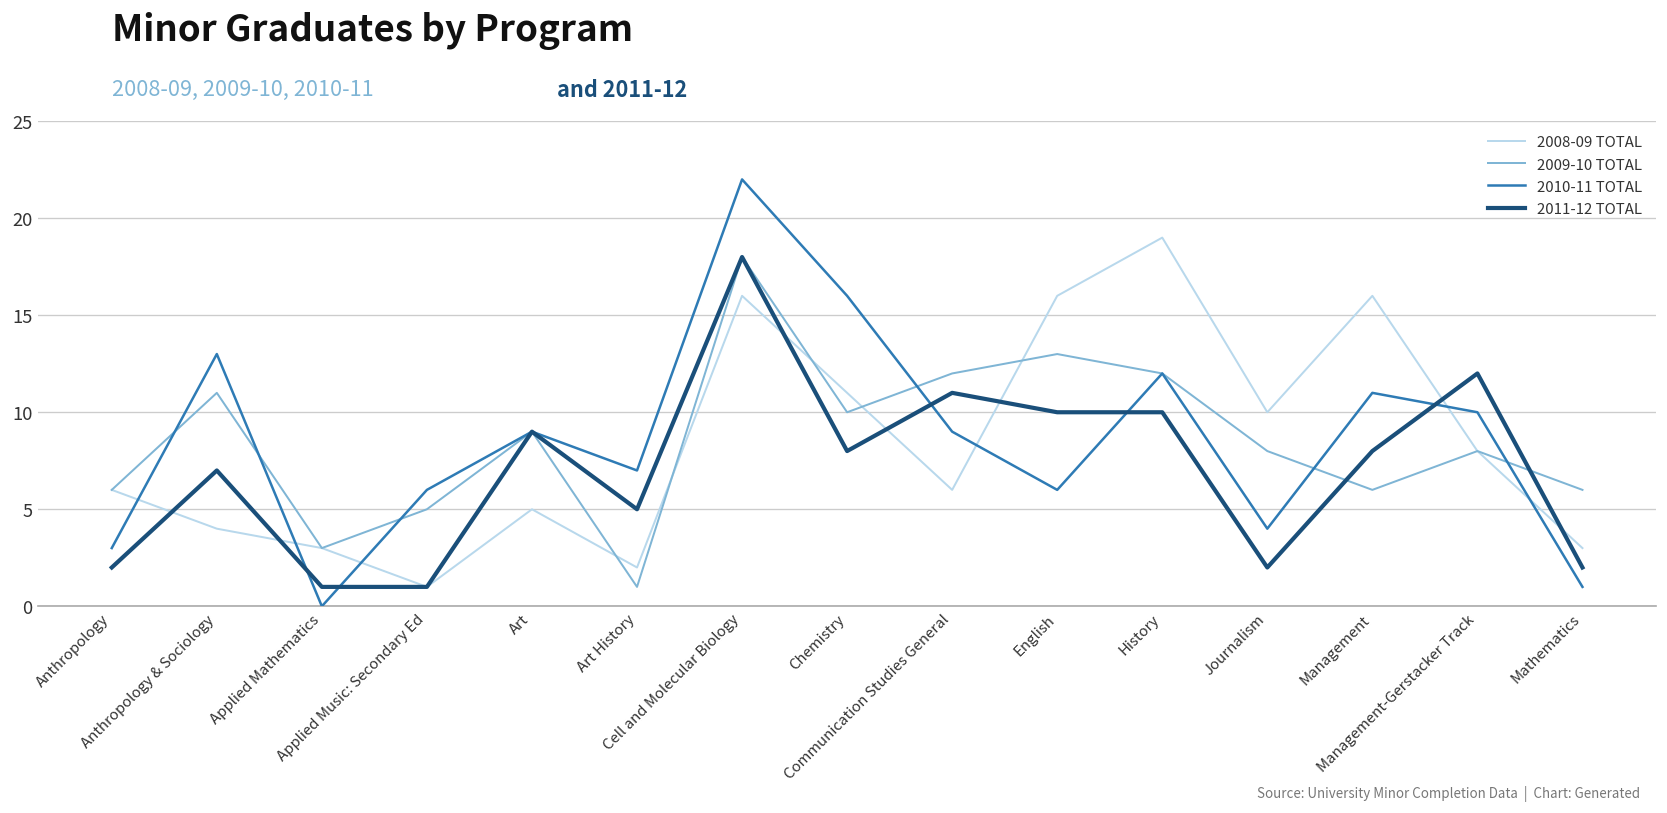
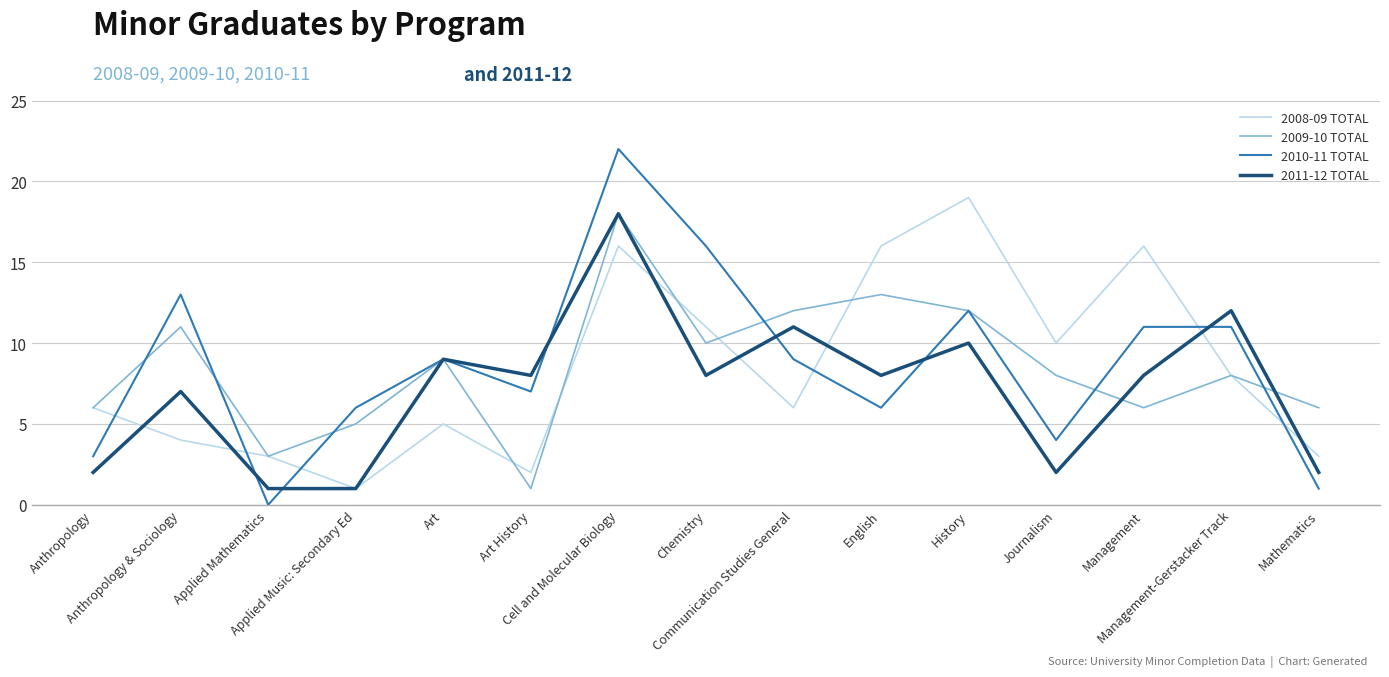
2011-12 TOTAL, Art History: 5 -> 8
2011-12 TOTAL, English: 10 -> 8
2010-11 TOTAL, Management-Gerstacker Track: 10 -> 11
